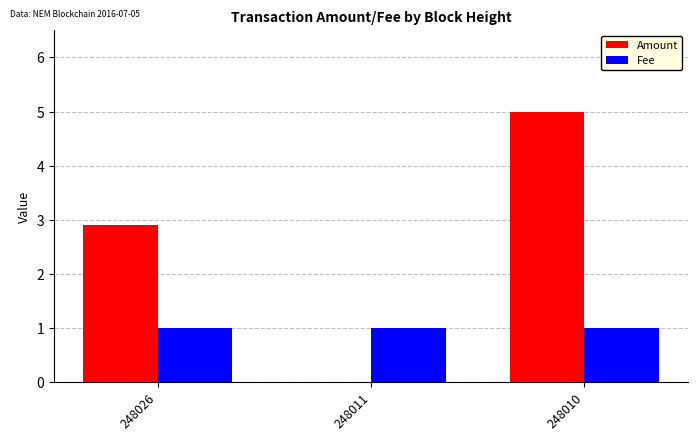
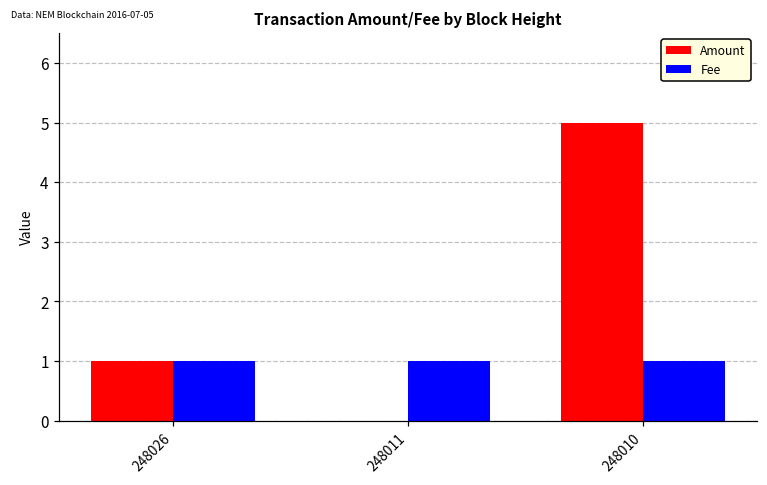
Amount, 248026: 2.9 -> 1.0
